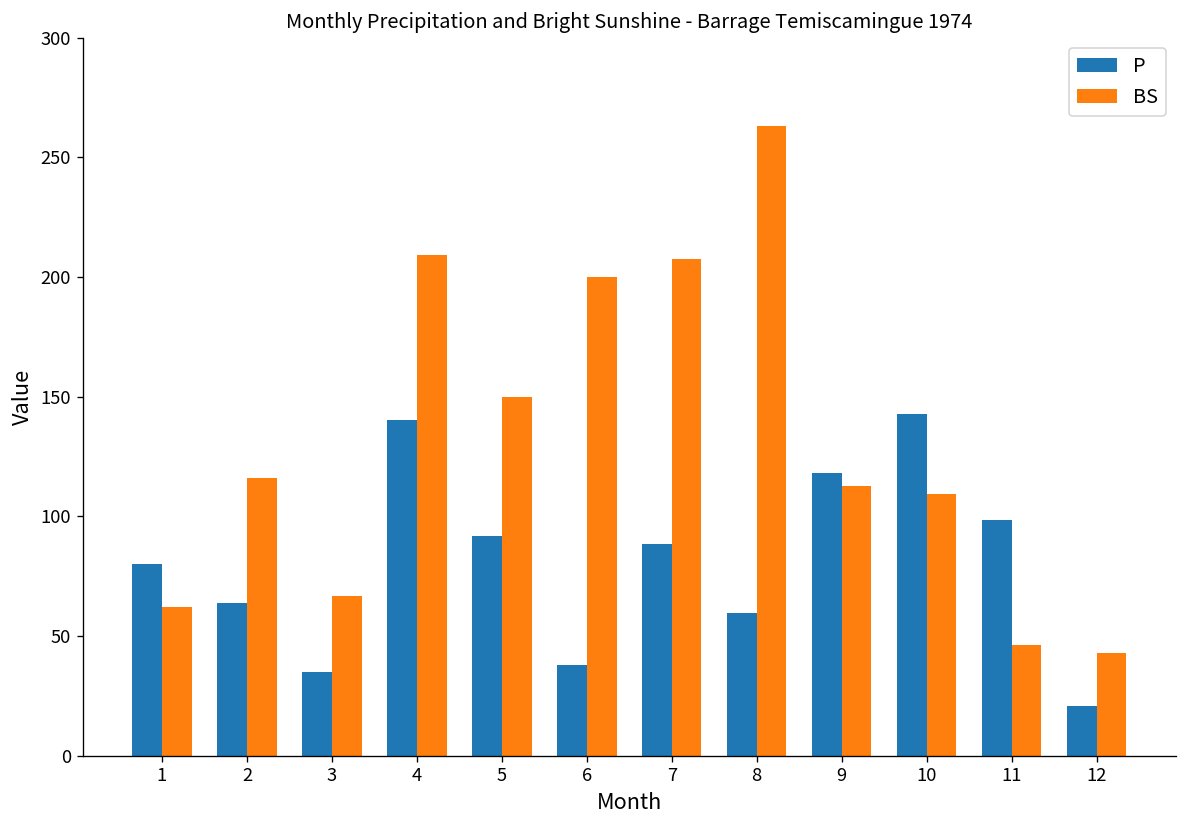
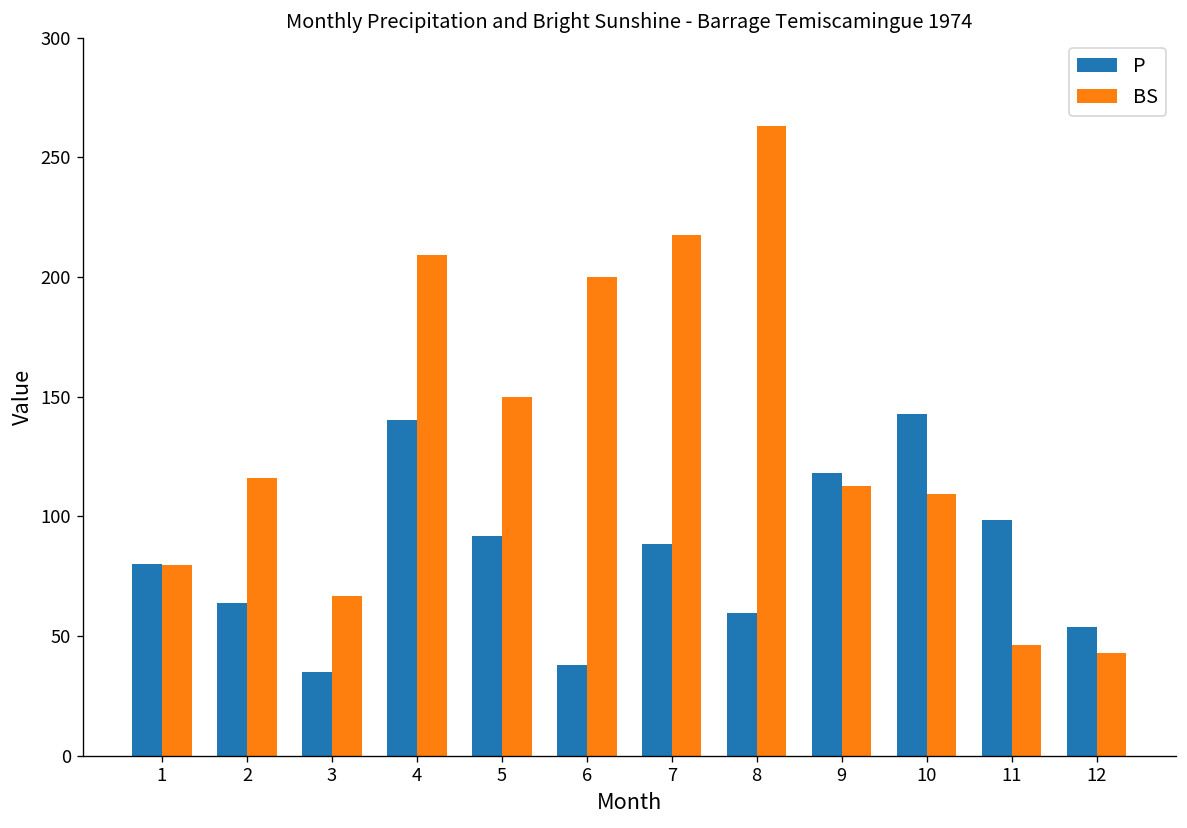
BS, 1: 62 -> 80
BS, 7: 208 -> 218
P, 12: 21 -> 54
